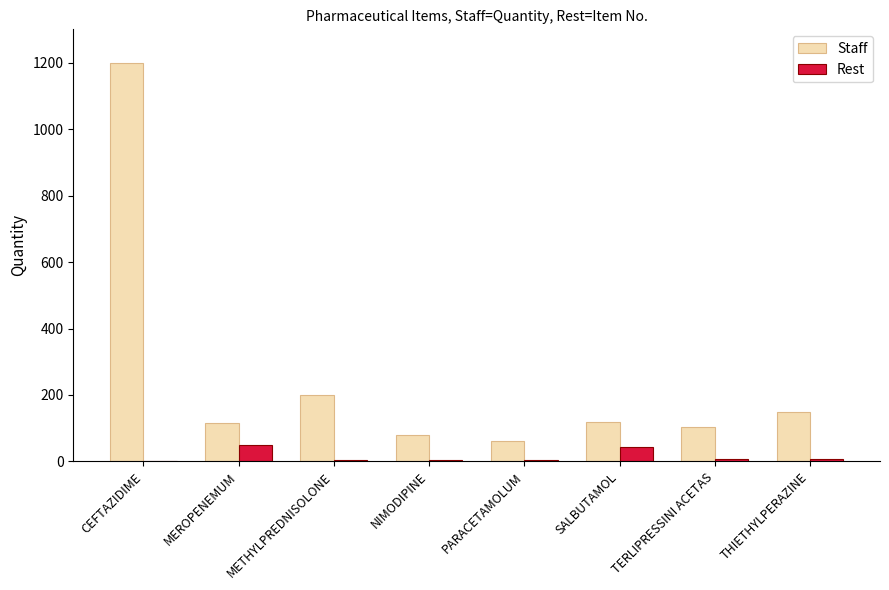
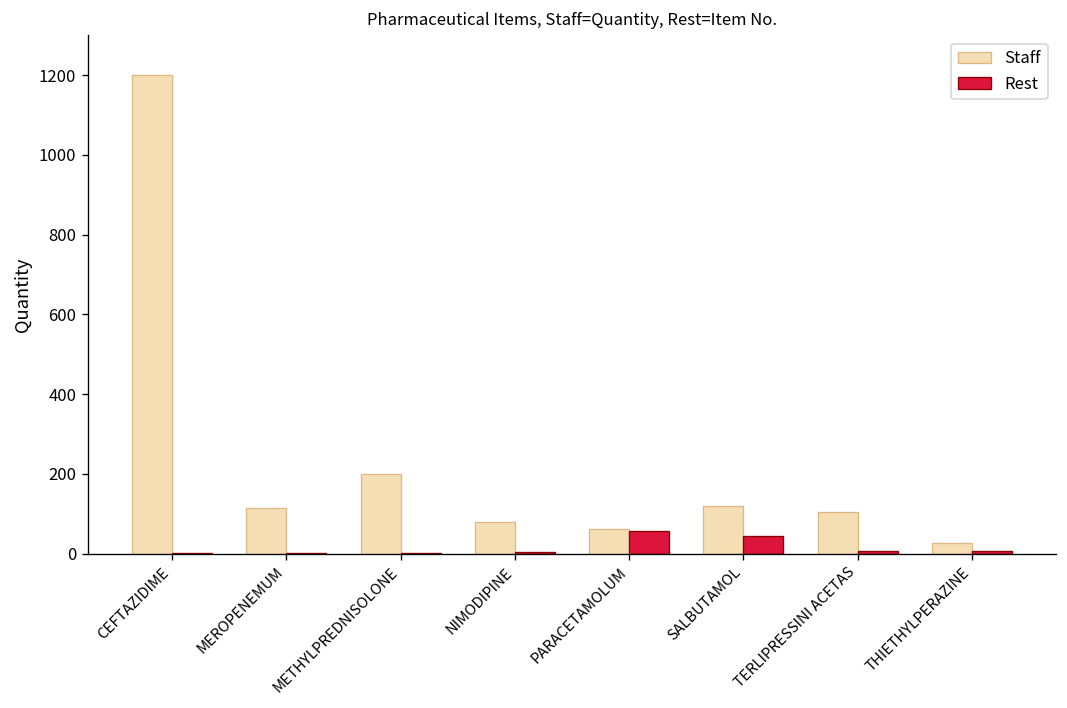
Rest, MEROPENEMUM: 50 -> 0
Rest, PARACETAMOLUM: 10 -> 60
Staff, THIETHYLPERAZINE: 150 -> 30
